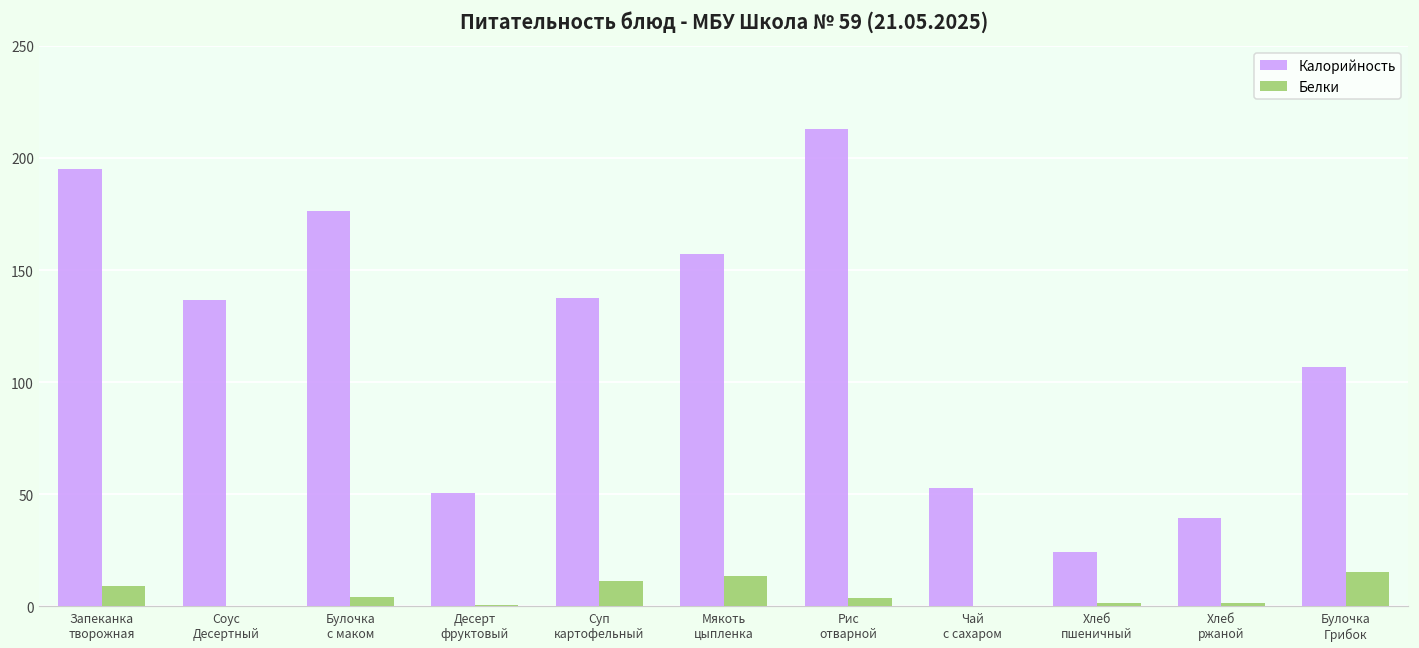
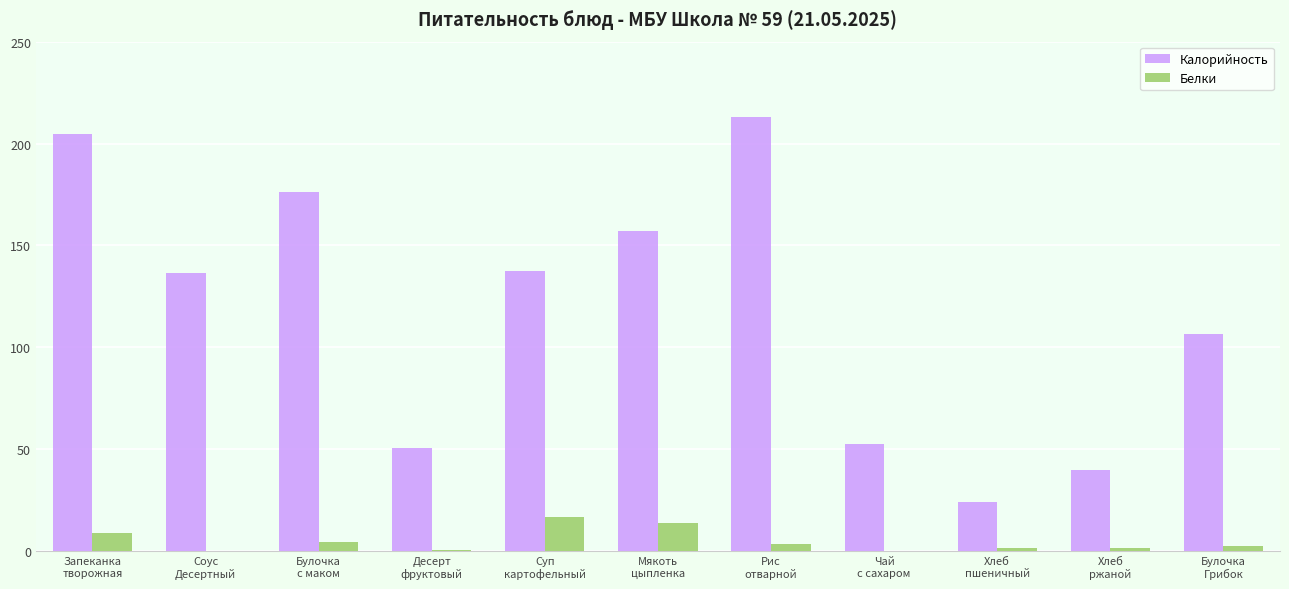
Калорийность, Запеканка творожная: 195 -> 205
Белки, Суп картофельный: 11 -> 17
Белки, Булочка Грибок: 15 -> 3
